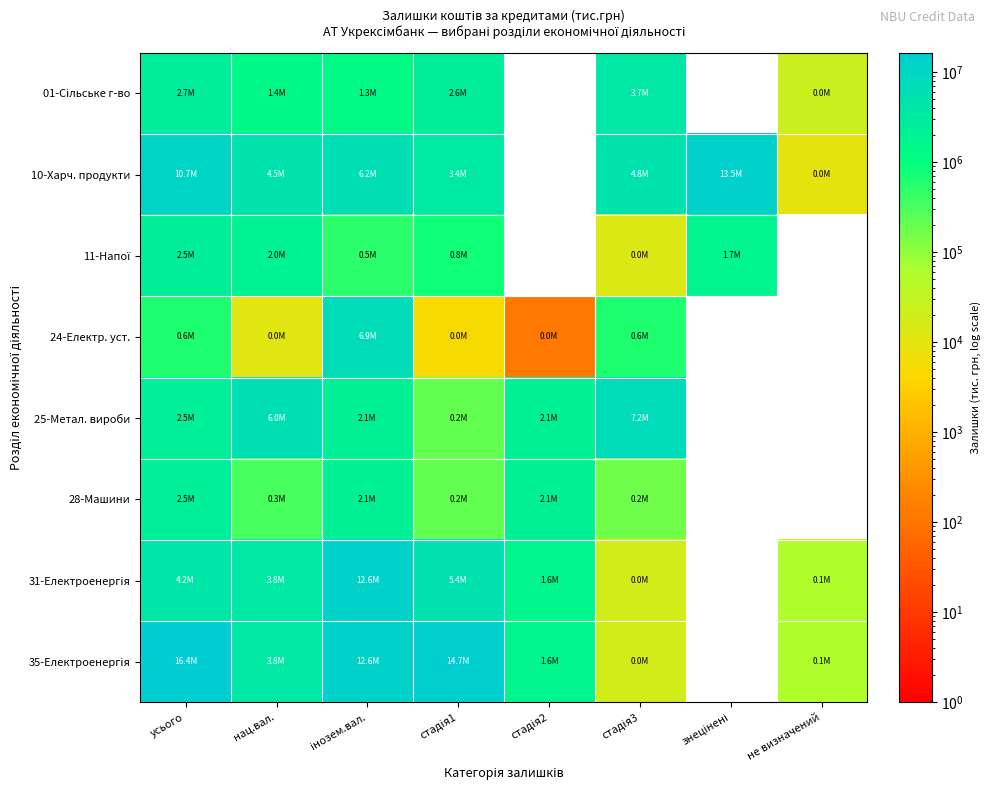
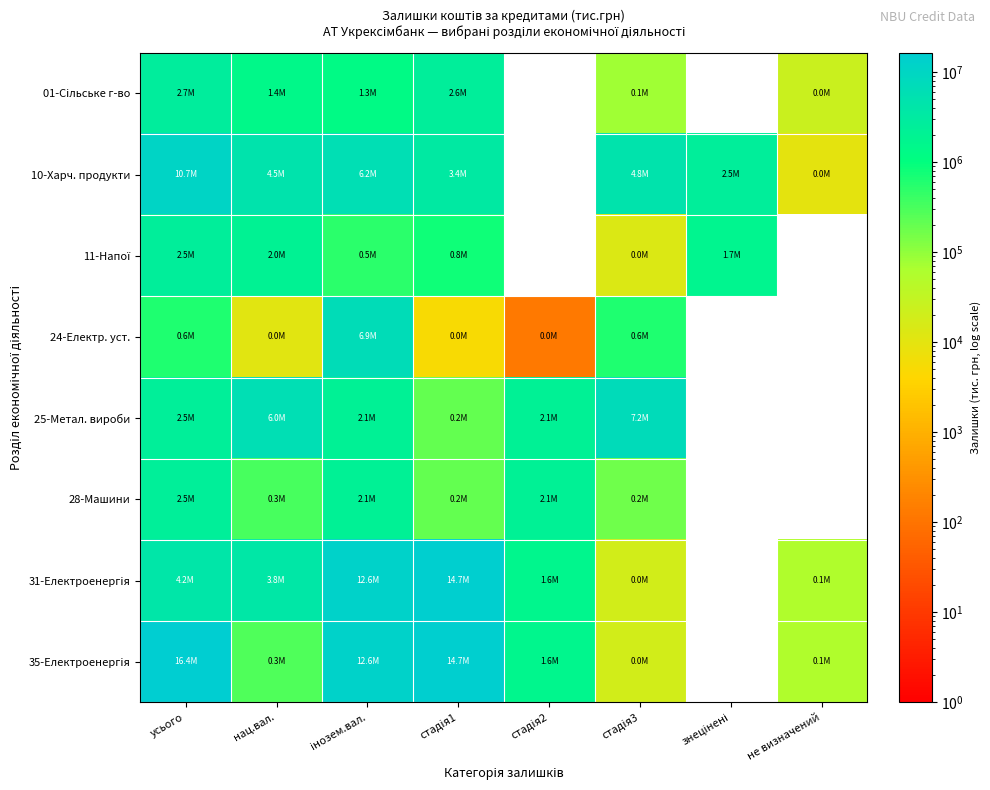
01-Сільське г-во, стадія3: 3.7M -> 0.1M
10-Харч. продукти, знецінені: 13.5M -> 2.5M
31-Електроенергія, стадія1: 5.4M -> 14.7M
35-Електроенергія, нац.вал.: 3.8M -> 0.3M
